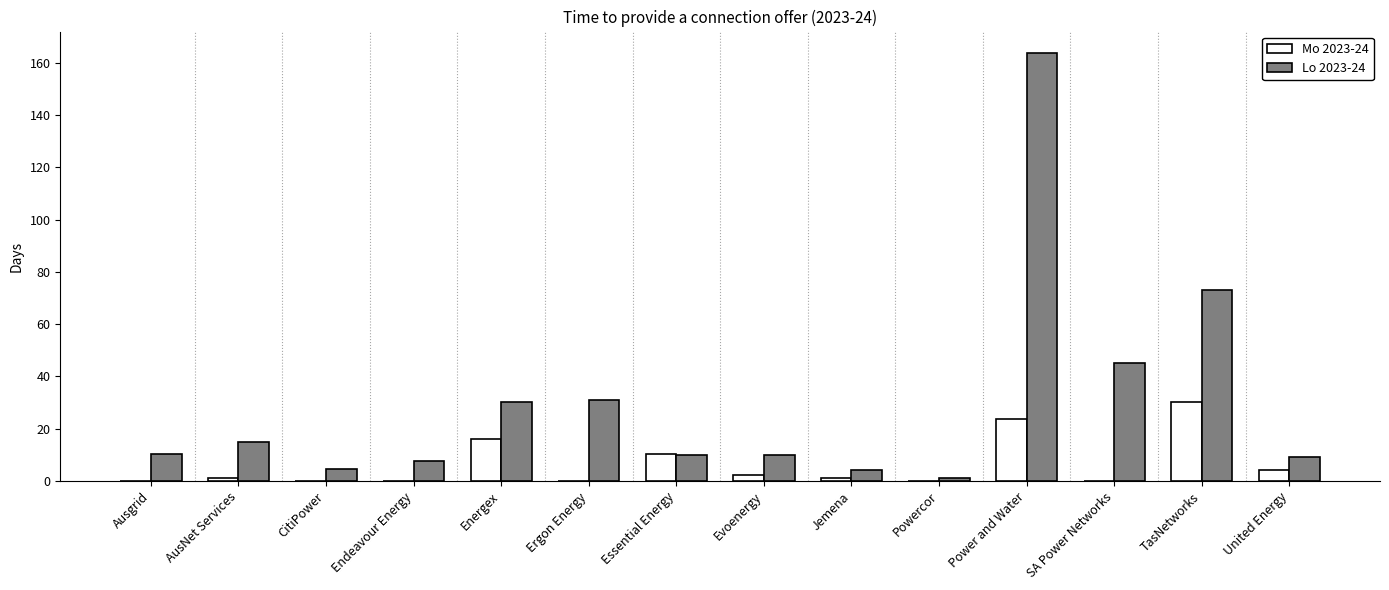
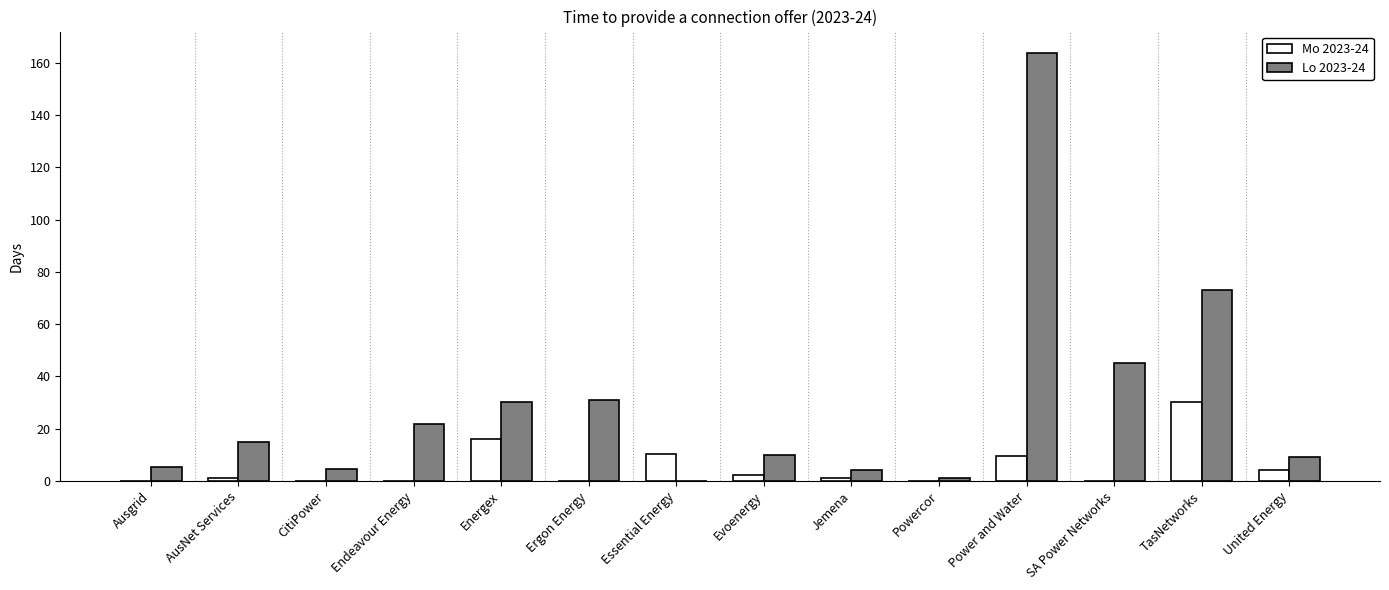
Lo 2023-24, Ausgrid: 10 -> 5
Lo 2023-24, Endeavour Energy: 8 -> 22
Lo 2023-24, Essential Energy: 10 -> 0
Mo 2023-24, Power and Water: 24 -> 9
